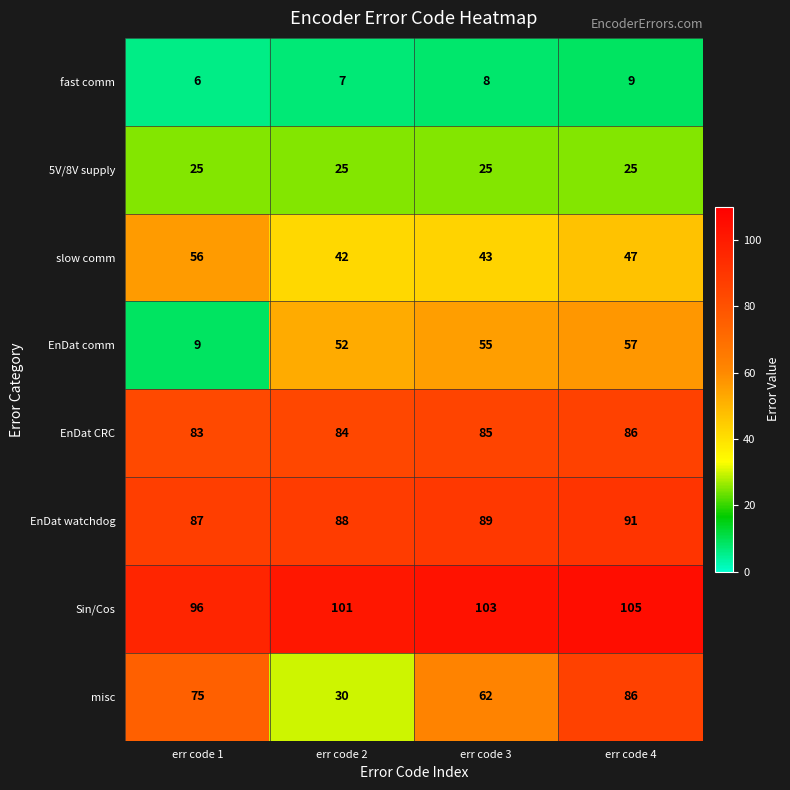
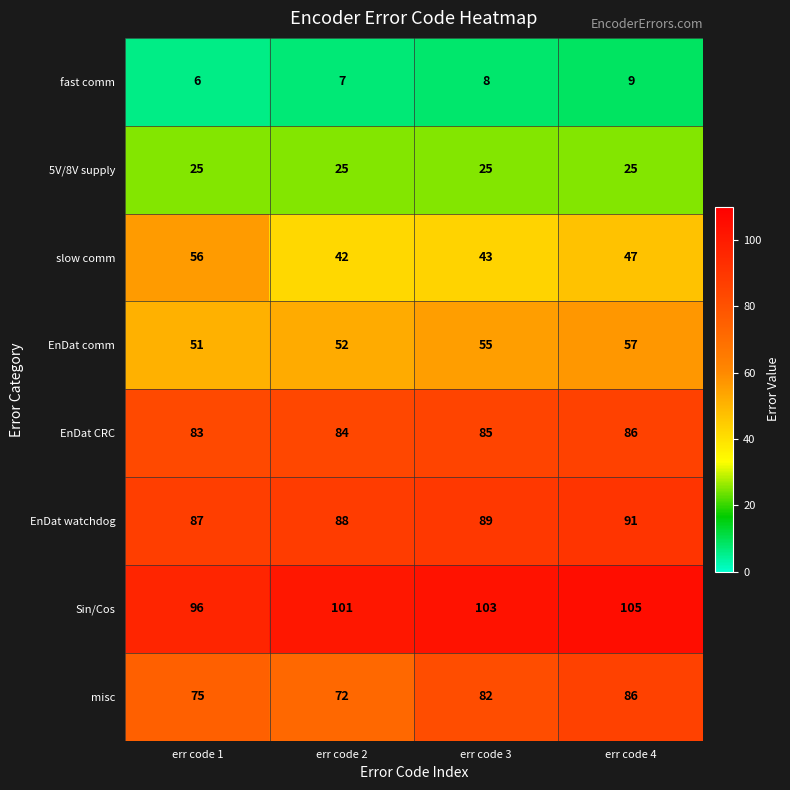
EnDat comm, err code 1: 9 -> 51
misc, err code 2: 30 -> 72
misc, err code 3: 62 -> 82
